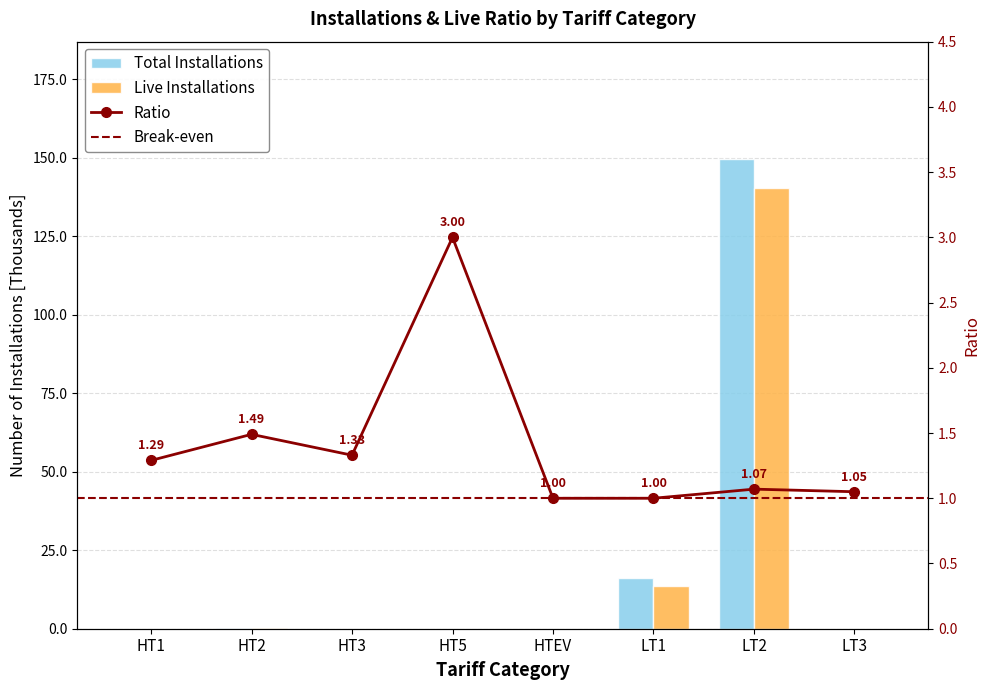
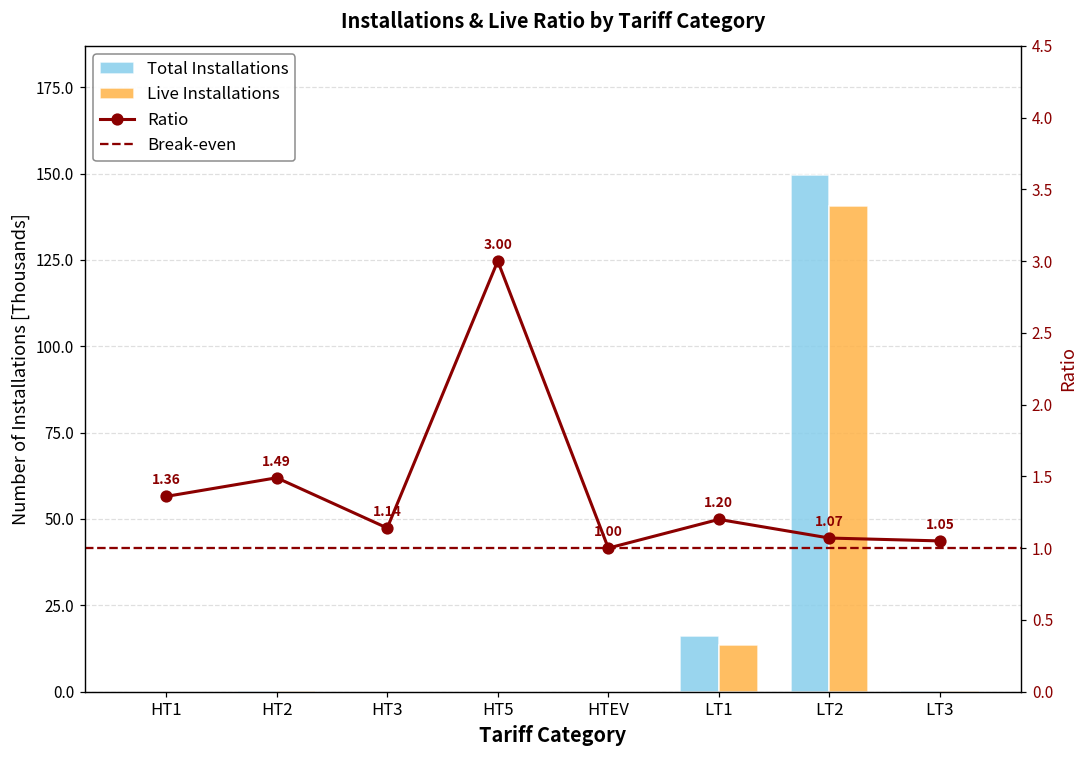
Ratio, HT1: 1.29 -> 1.36
Ratio, HT3: 1.33 -> 1.14
Ratio, LT1: 1.00 -> 1.20
